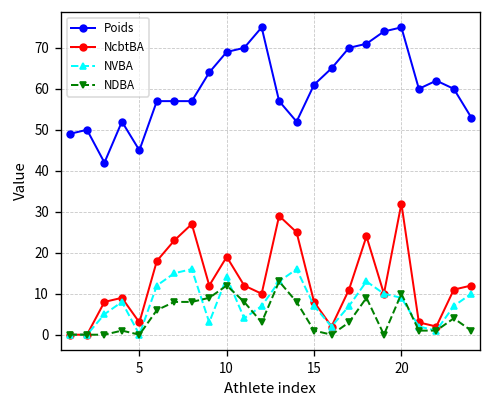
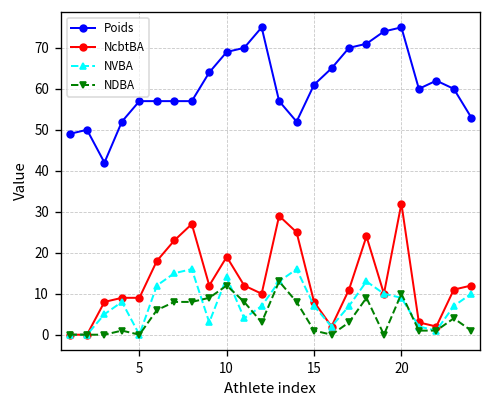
Poids, 5: 45 -> 57
NcbtBA, 5: 3 -> 9
